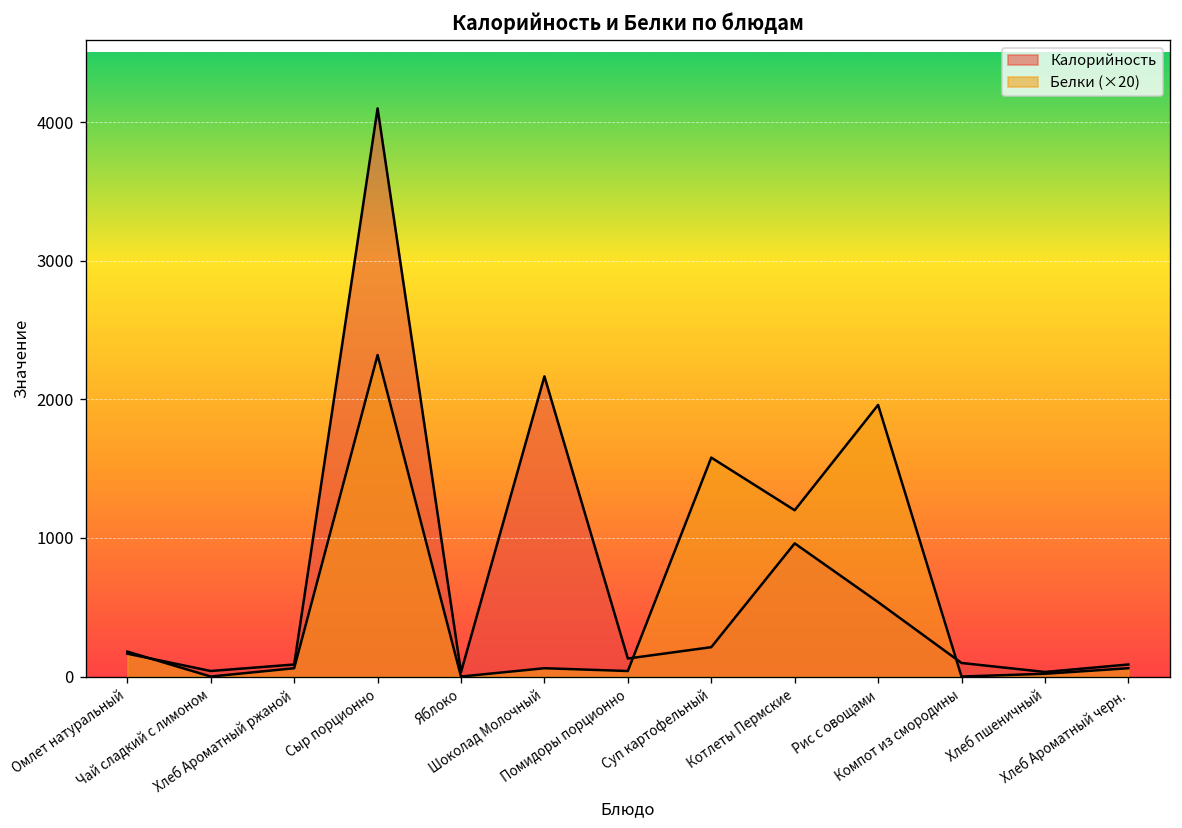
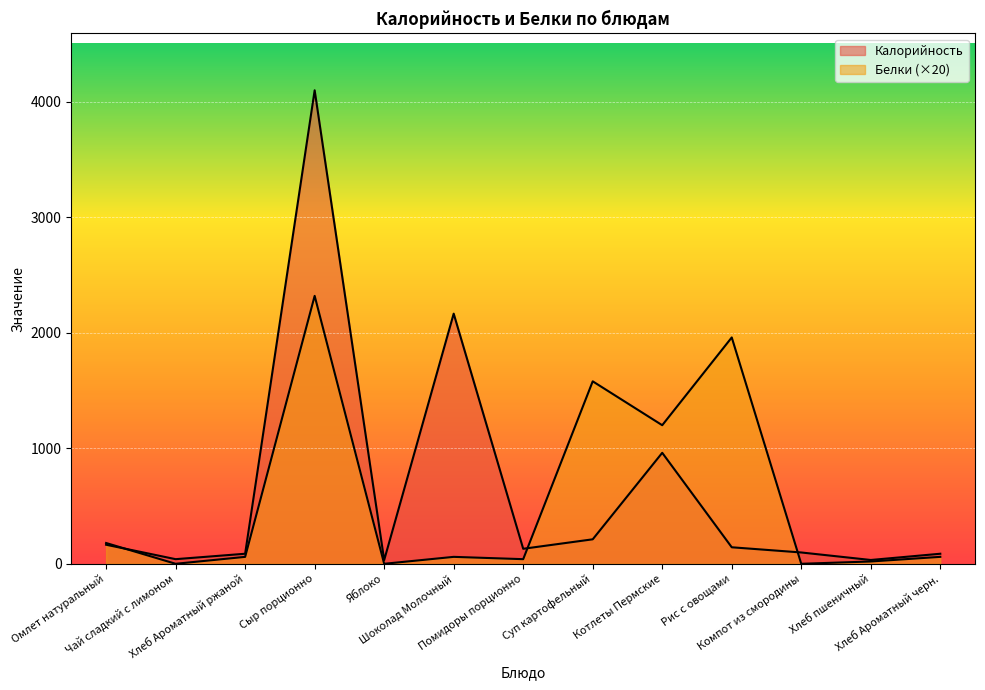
Калорийность, Рис с овощами: 540 -> 140
